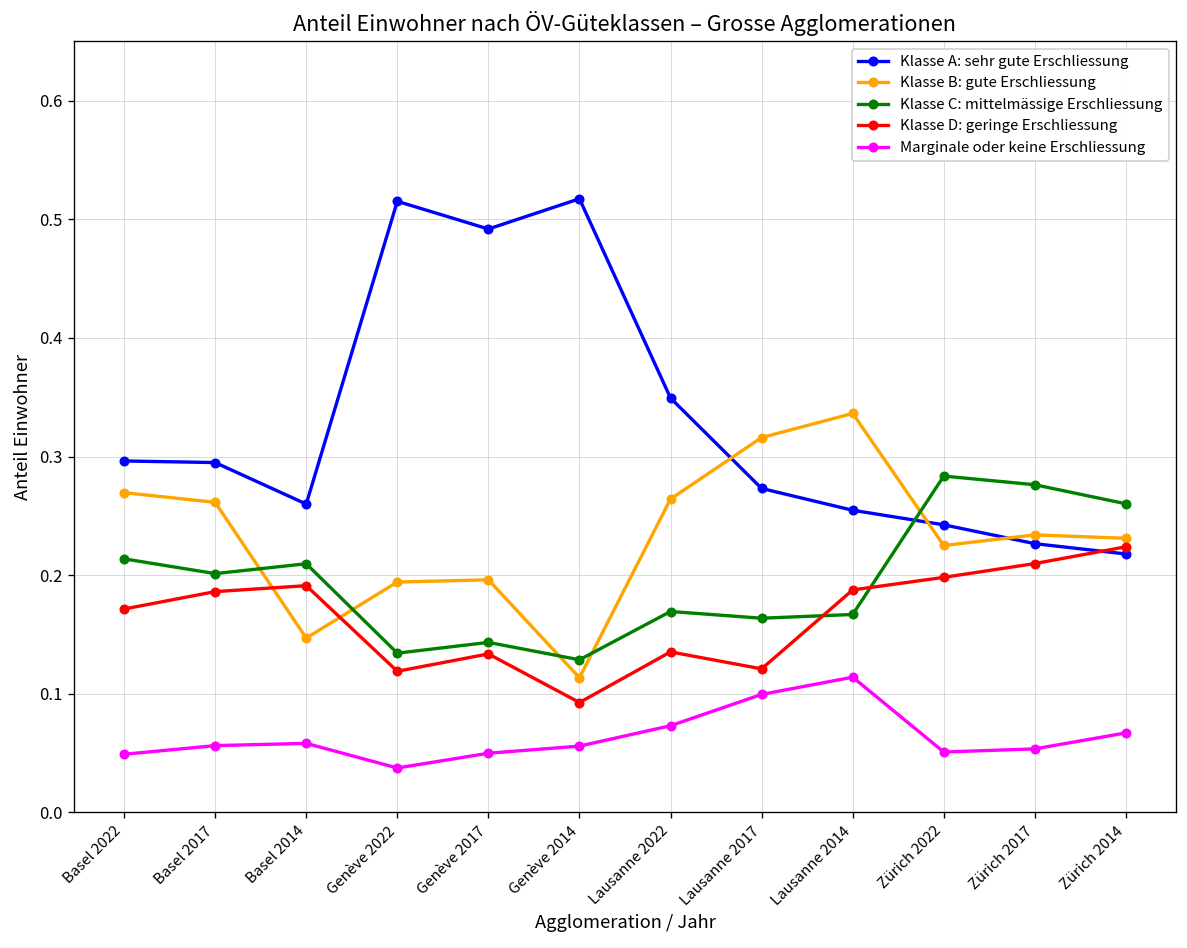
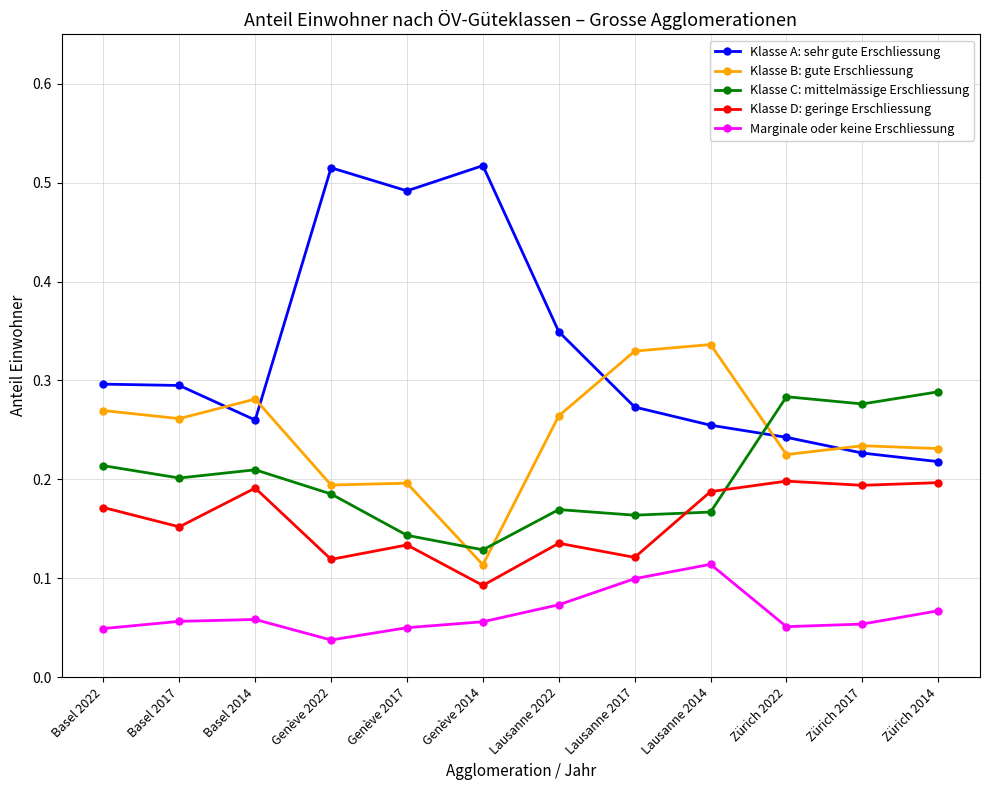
Klasse D: geringe Erschliessung, Basel 2017: 0.19 -> 0.15
Klasse B: gute Erschliessung, Basel 2014: 0.15 -> 0.28
Klasse C: mittelmässige Erschliessung, Genève 2022: 0.13 -> 0.19
Klasse B: gute Erschliessung, Lausanne 2017: 0.32 -> 0.33
Klasse D: geringe Erschliessung, Zürich 2017: 0.21 -> 0.19
Klasse C: mittelmässige Erschliessung, Zürich 2014: 0.26 -> 0.29
Klasse D: geringe Erschliessung, Zürich 2014: 0.22 -> 0.20
